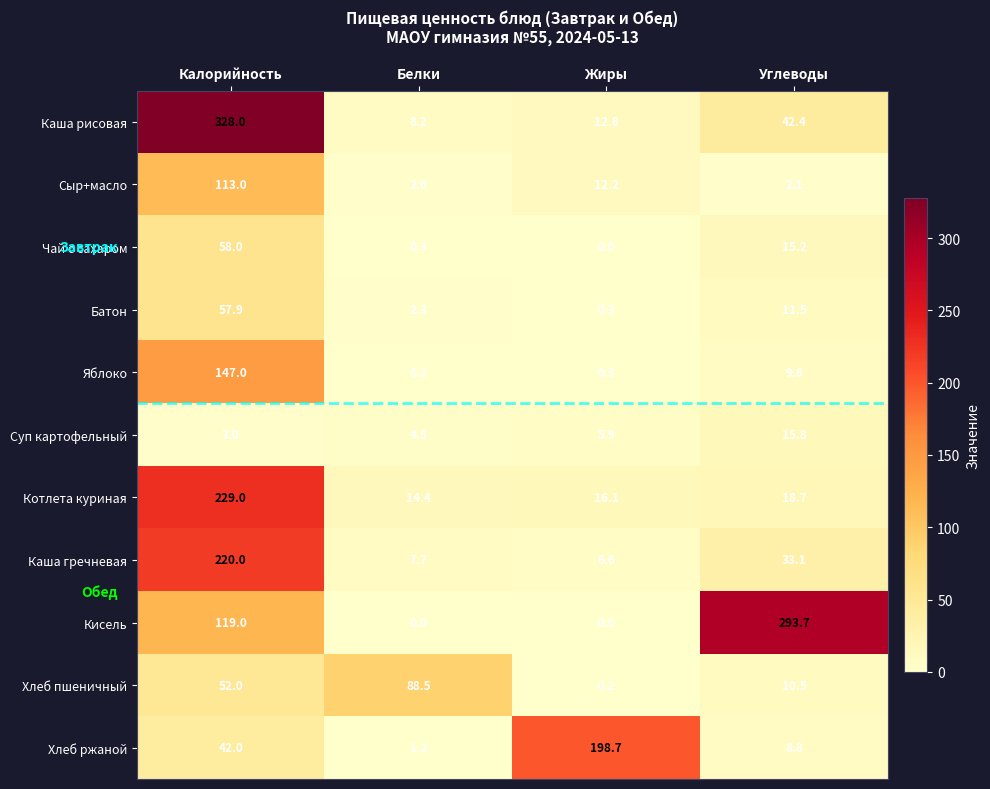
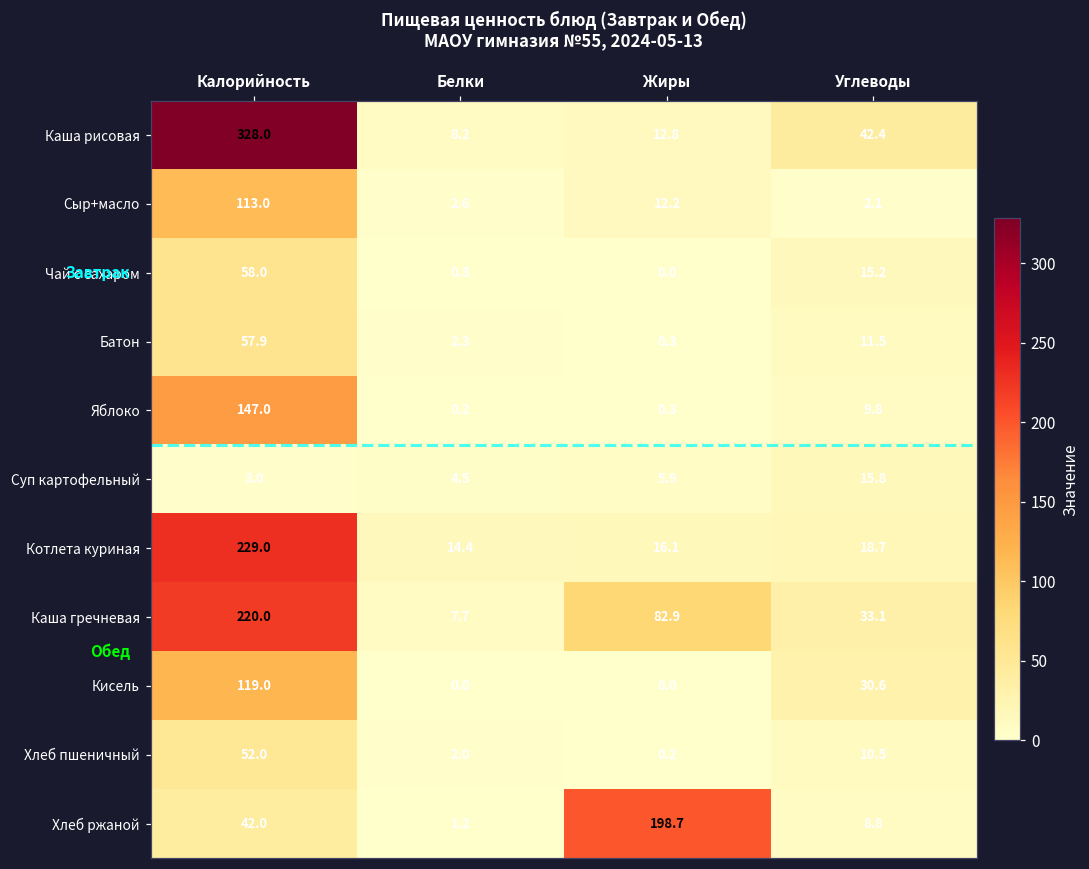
Каша гречневая, Жиры: 6.6 -> 82.9
Кисель, Углеводы: 293.7 -> 30.6
Хлеб пшеничный, Белки: 88.5 -> 2.0
